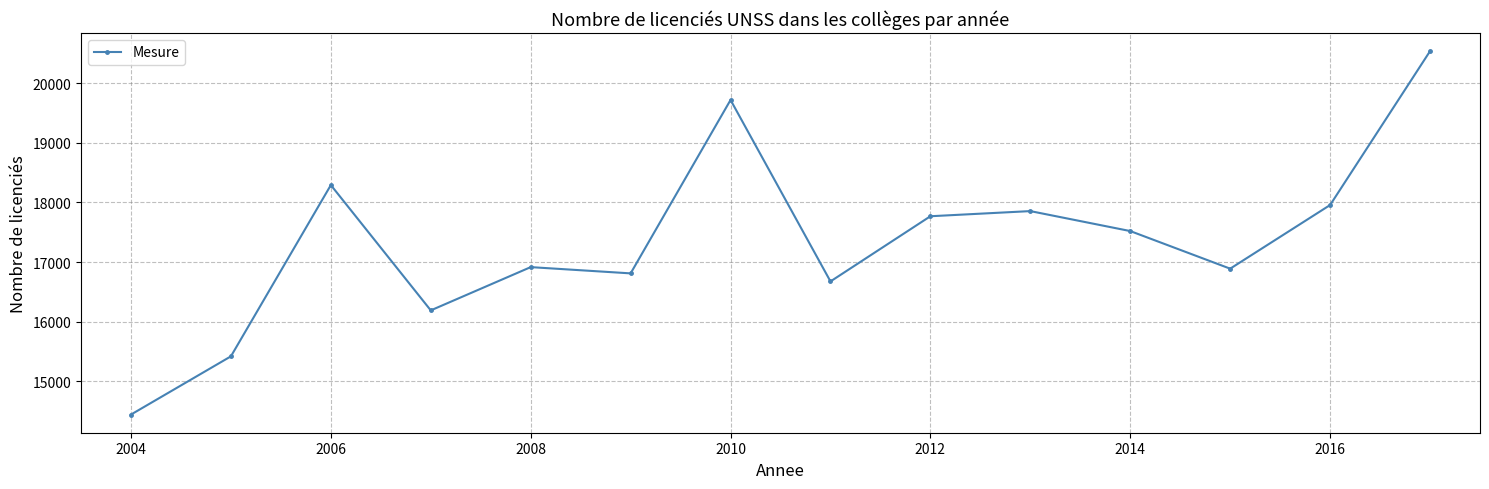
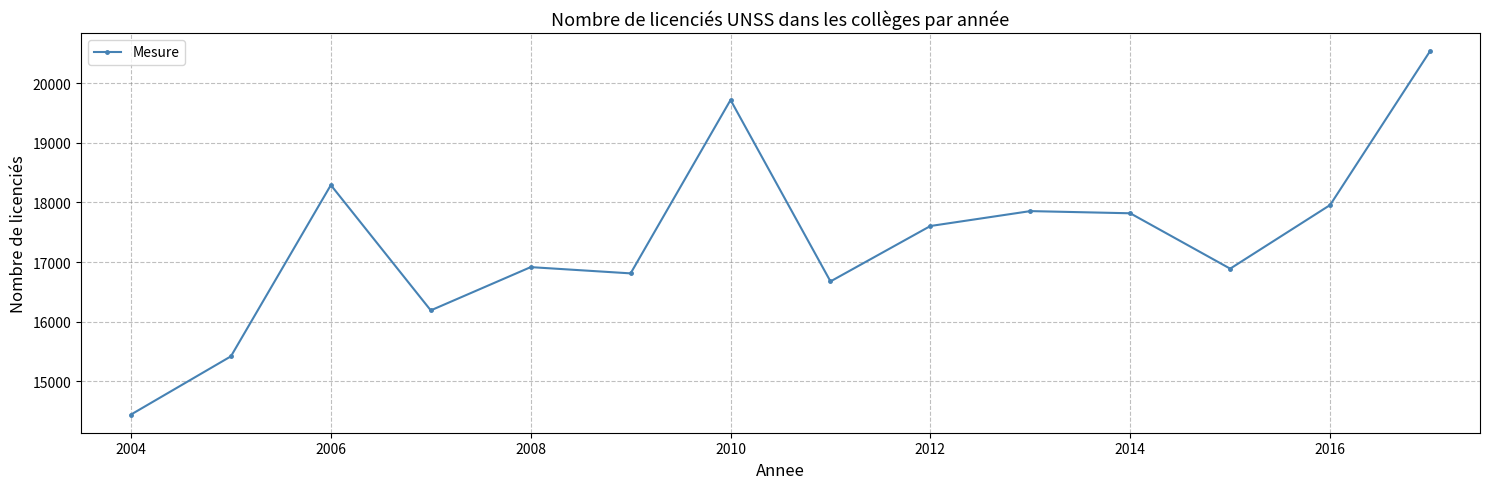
2012: 17800 -> 17600
2014: 17500 -> 17800
